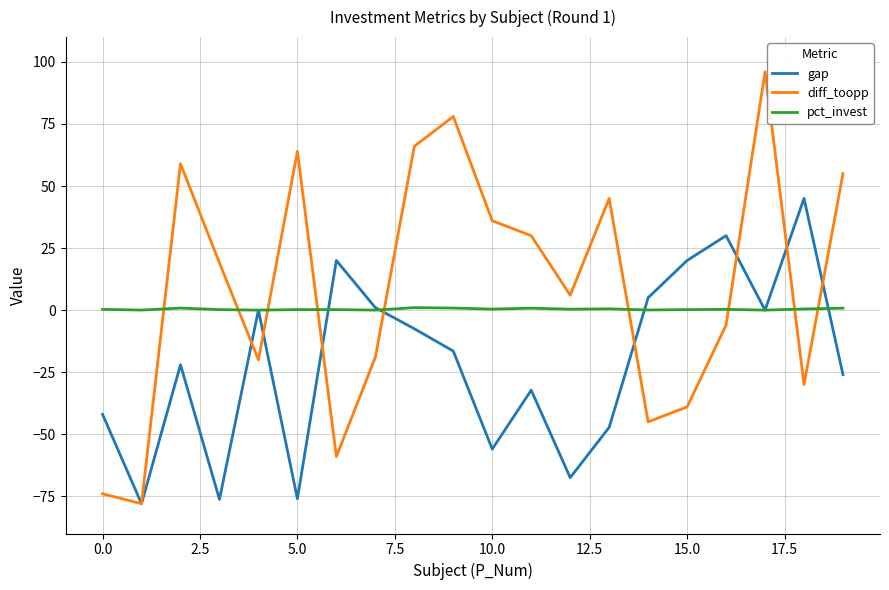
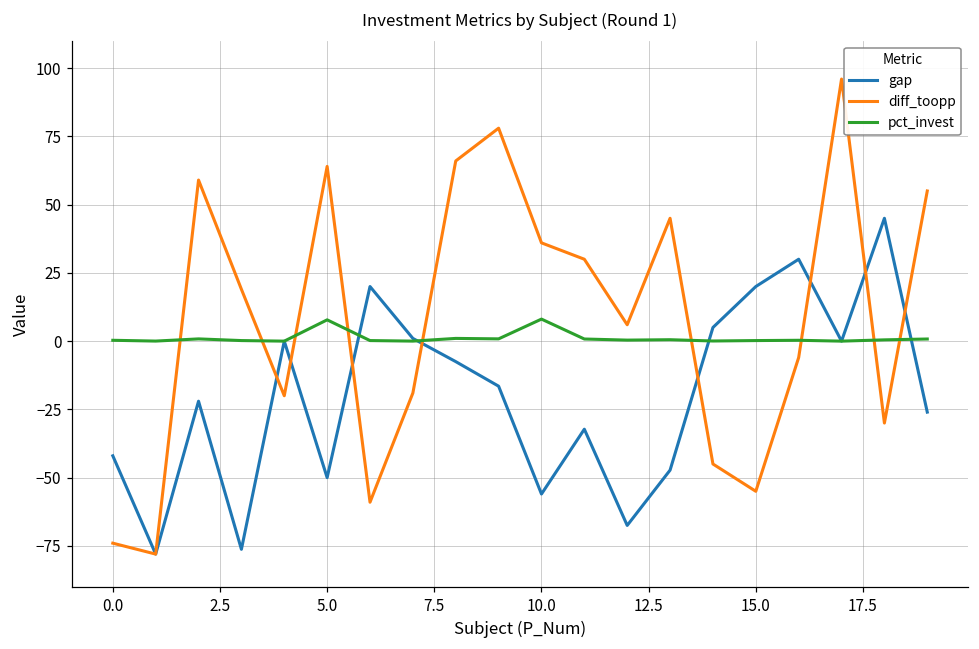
gap, 5.0: -76 -> -50
pct_invest, 5.0: 0 -> 8
pct_invest, 10.0: 0 -> 8
diff_toopp, 15.0: -39 -> -55
